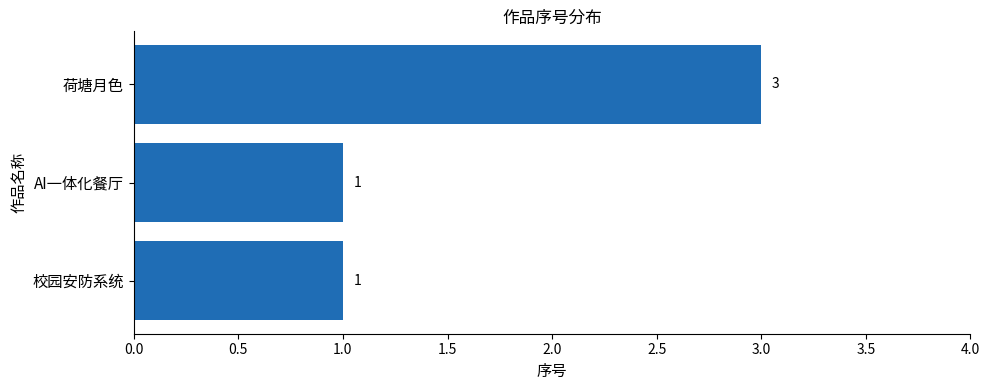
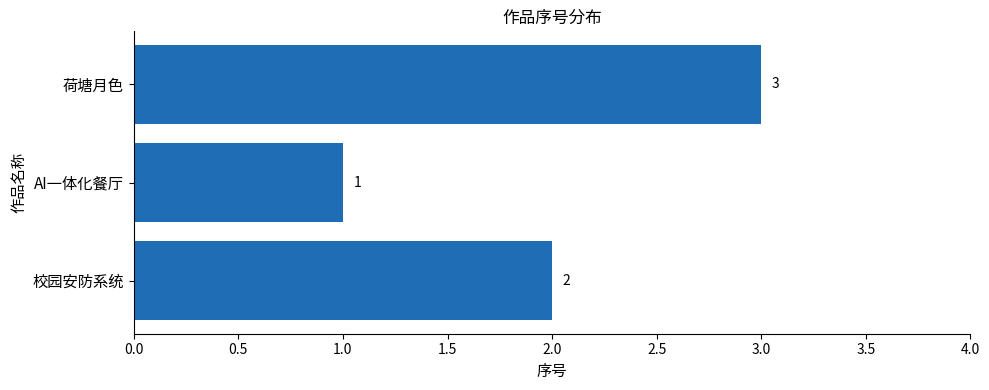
校园安防系统: 1 -> 2
